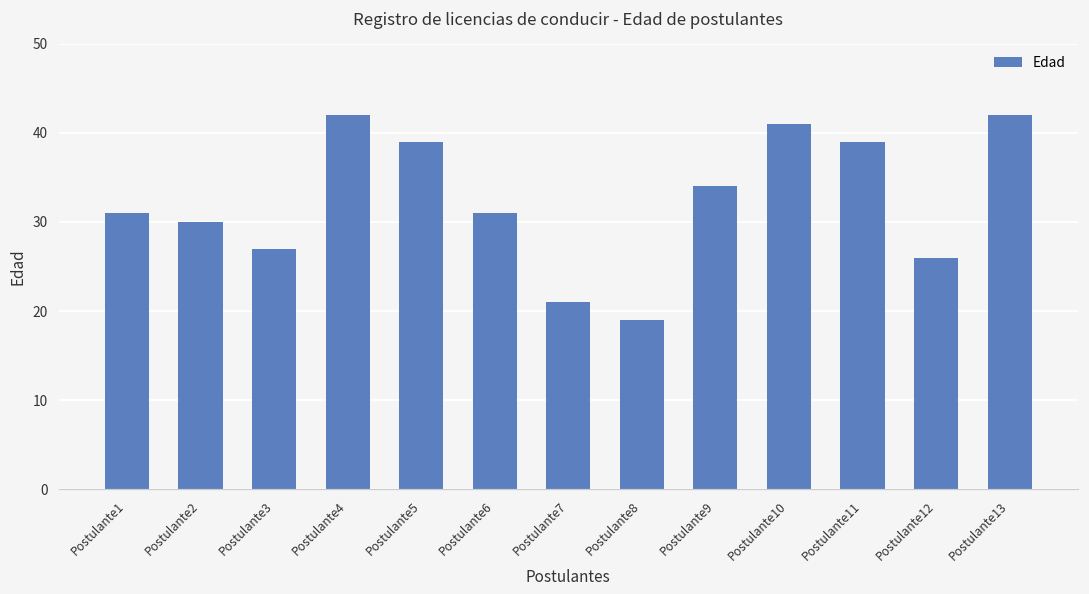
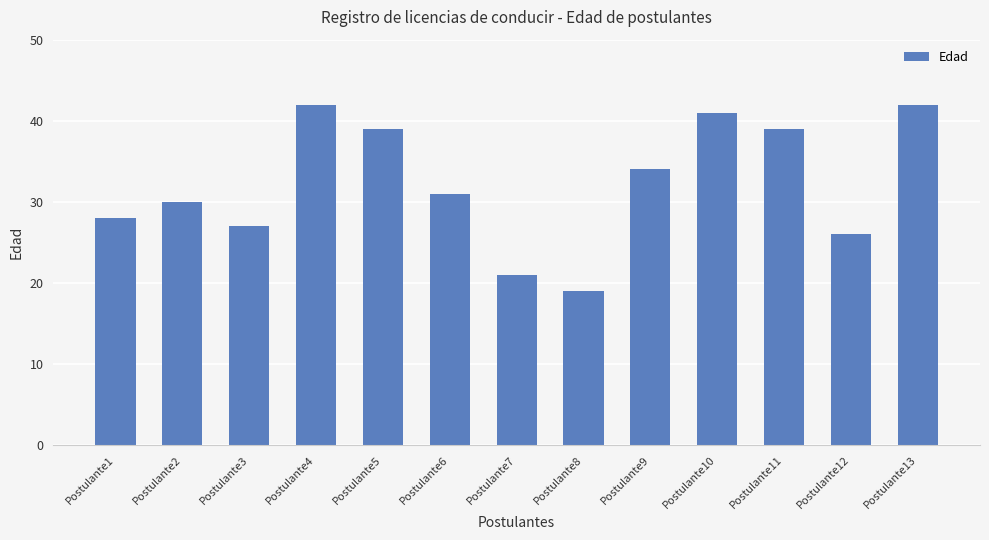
Postulante1: 31 -> 28
